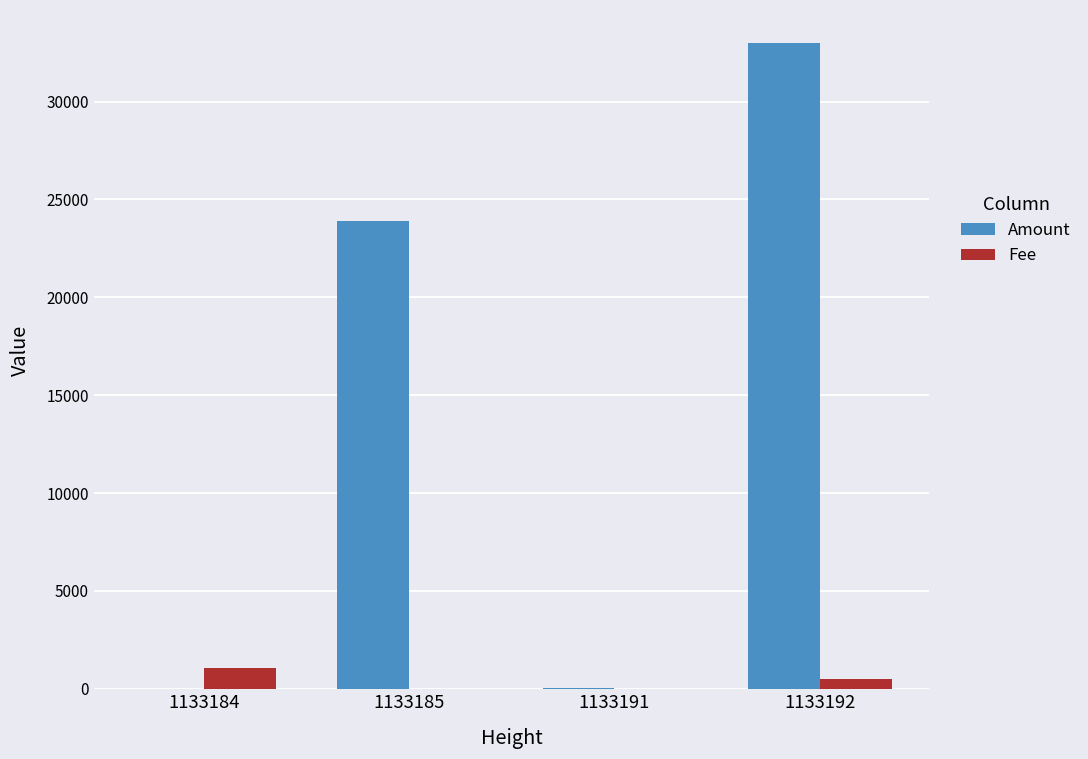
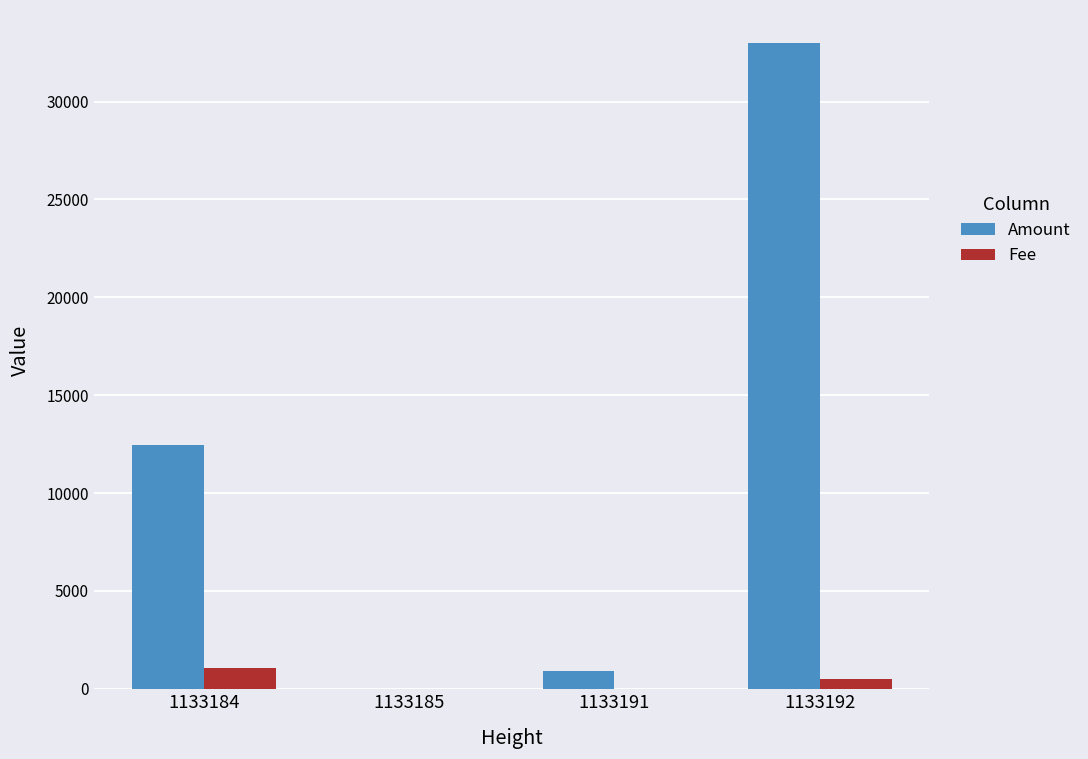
Amount, 1133184: 0 -> 12400
Amount, 1133185: 23900 -> 0
Amount, 1133191: 0 -> 900
